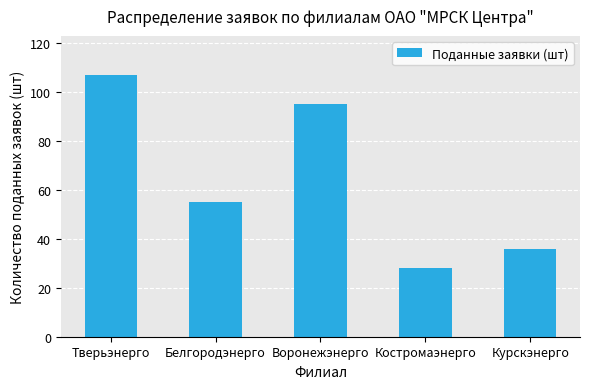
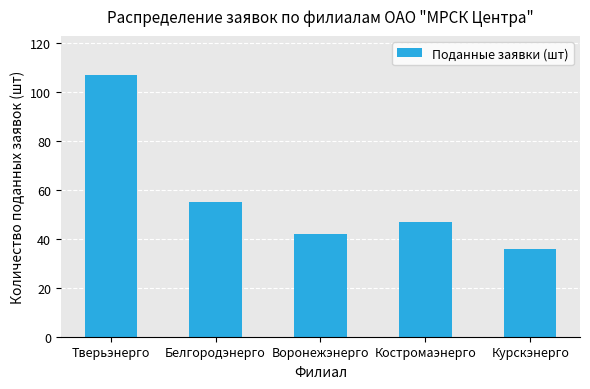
Воронежэнерго: 95 -> 42
Костромаэнерго: 28 -> 47
